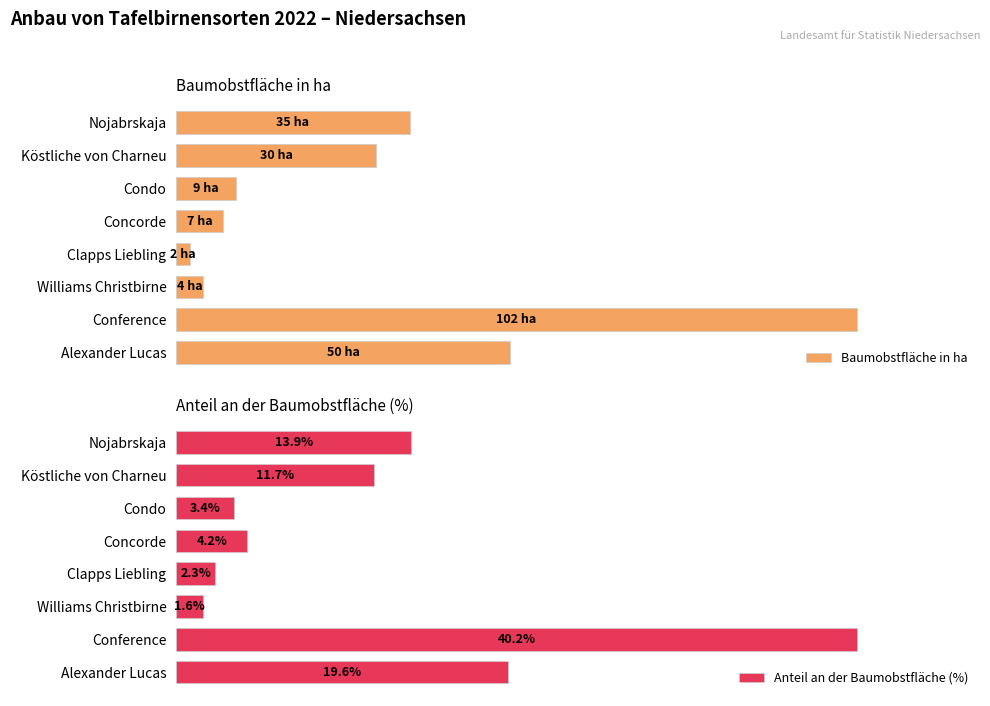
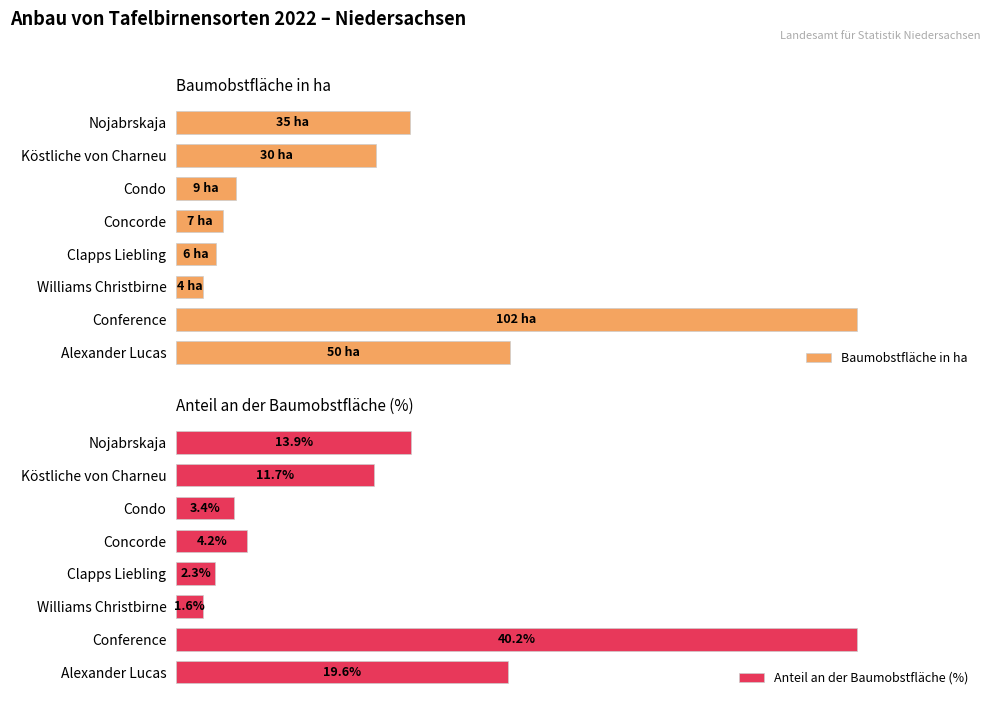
Baumobstfläche in ha, Clapps Liebling: 2 -> 6
